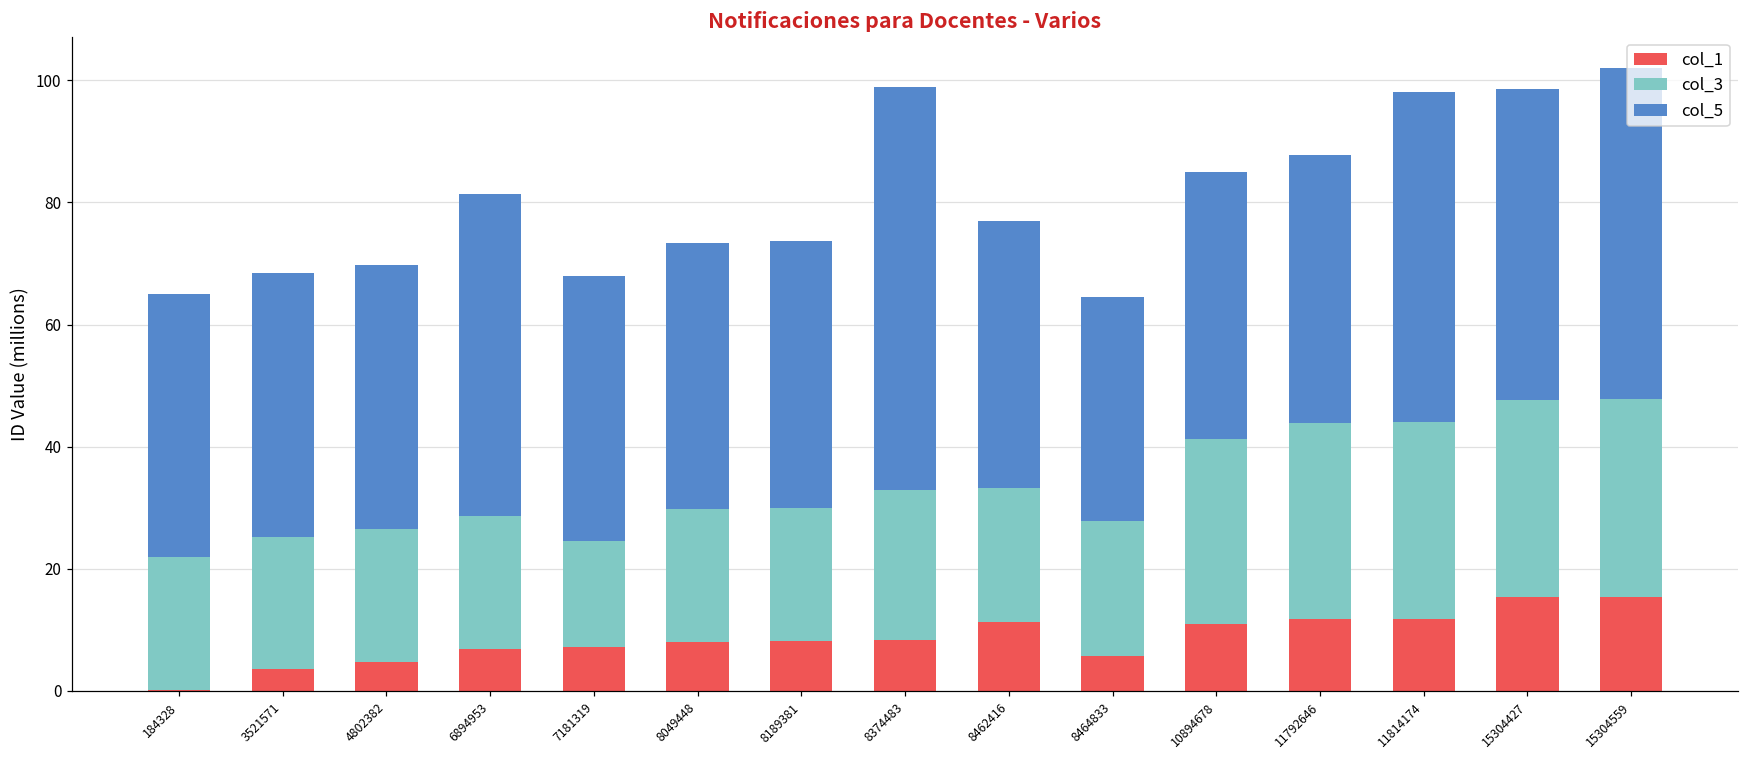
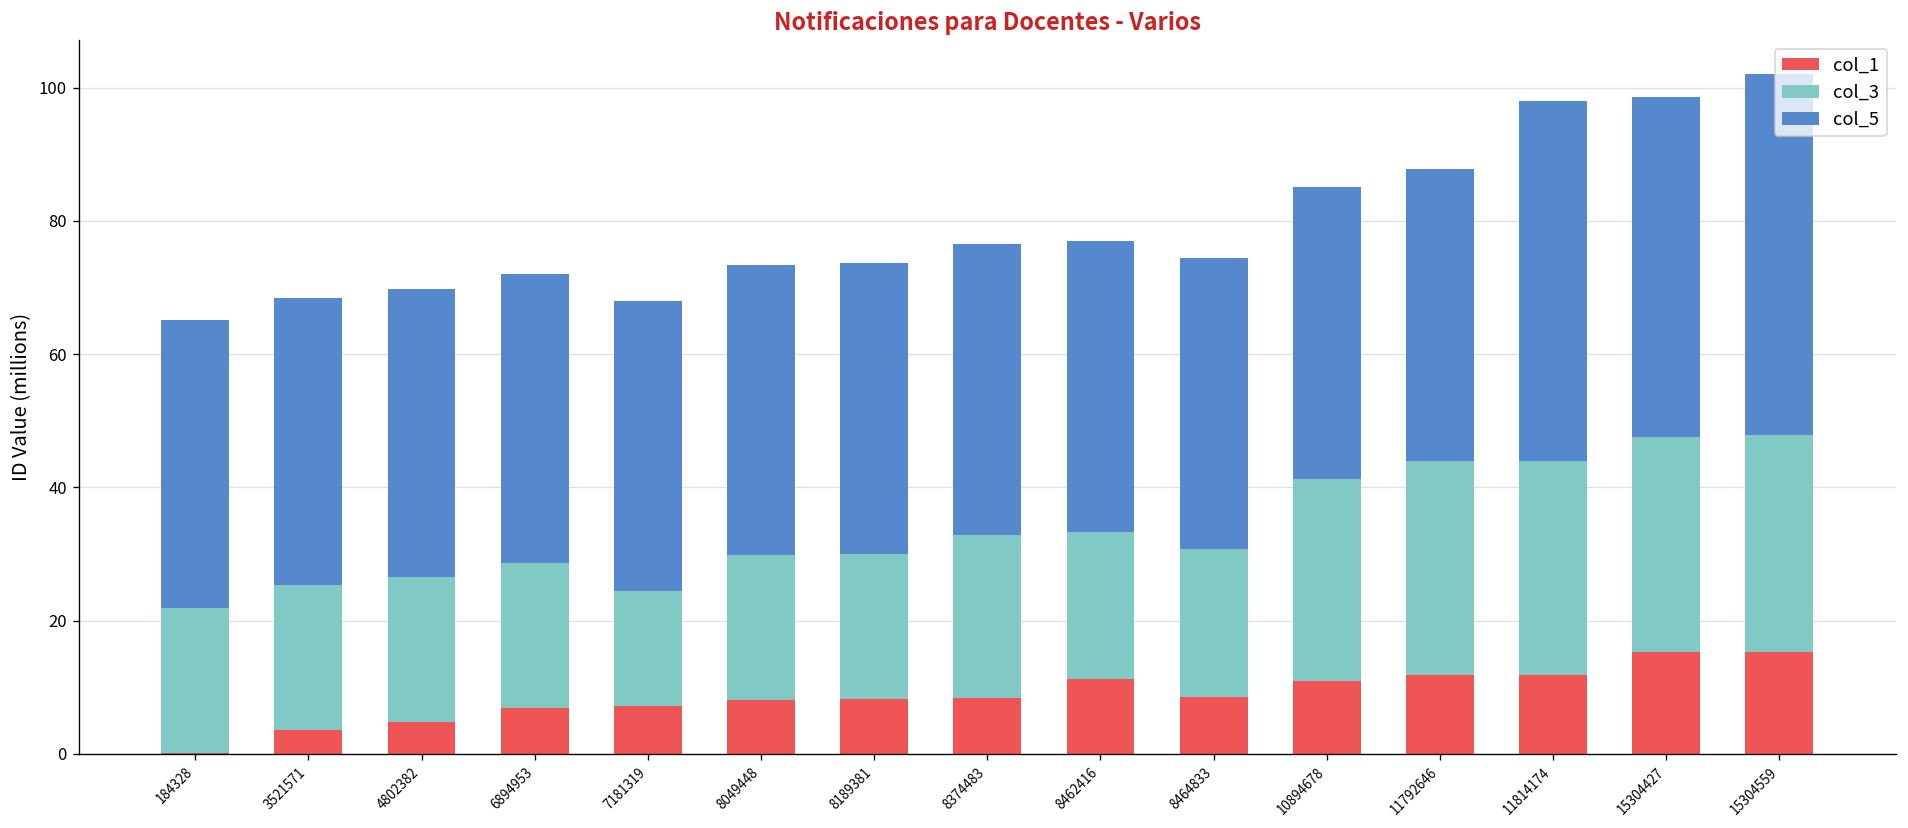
col_5, 6894953: 53 -> 43
col_5, 8374483: 66 -> 44
col_1, 8464833: 6 -> 8
col_5, 8464833: 37 -> 44
